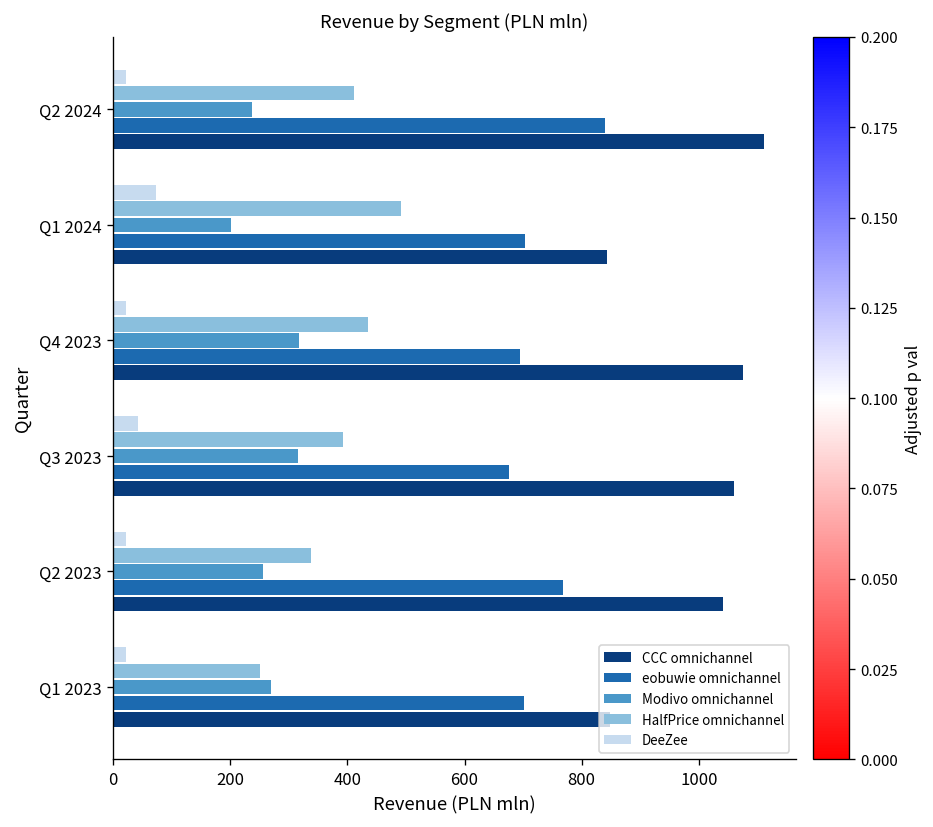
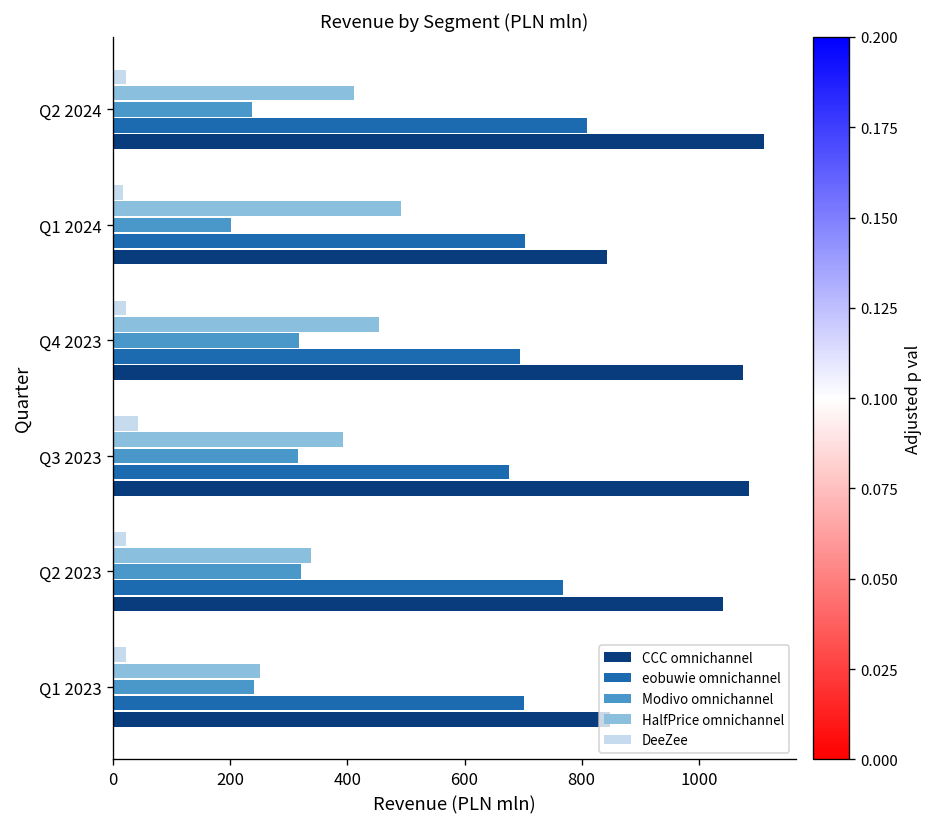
eobuwie omnichannel, Q2 2024: 840 -> 810
DeeZee, Q1 2024: 70 -> 20
HalfPrice omnichannel, Q4 2023: 440 -> 450
CCC omnichannel, Q3 2023: 1060 -> 1090
Modivo omnichannel, Q2 2023: 260 -> 320
Modivo omnichannel, Q1 2023: 270 -> 240
